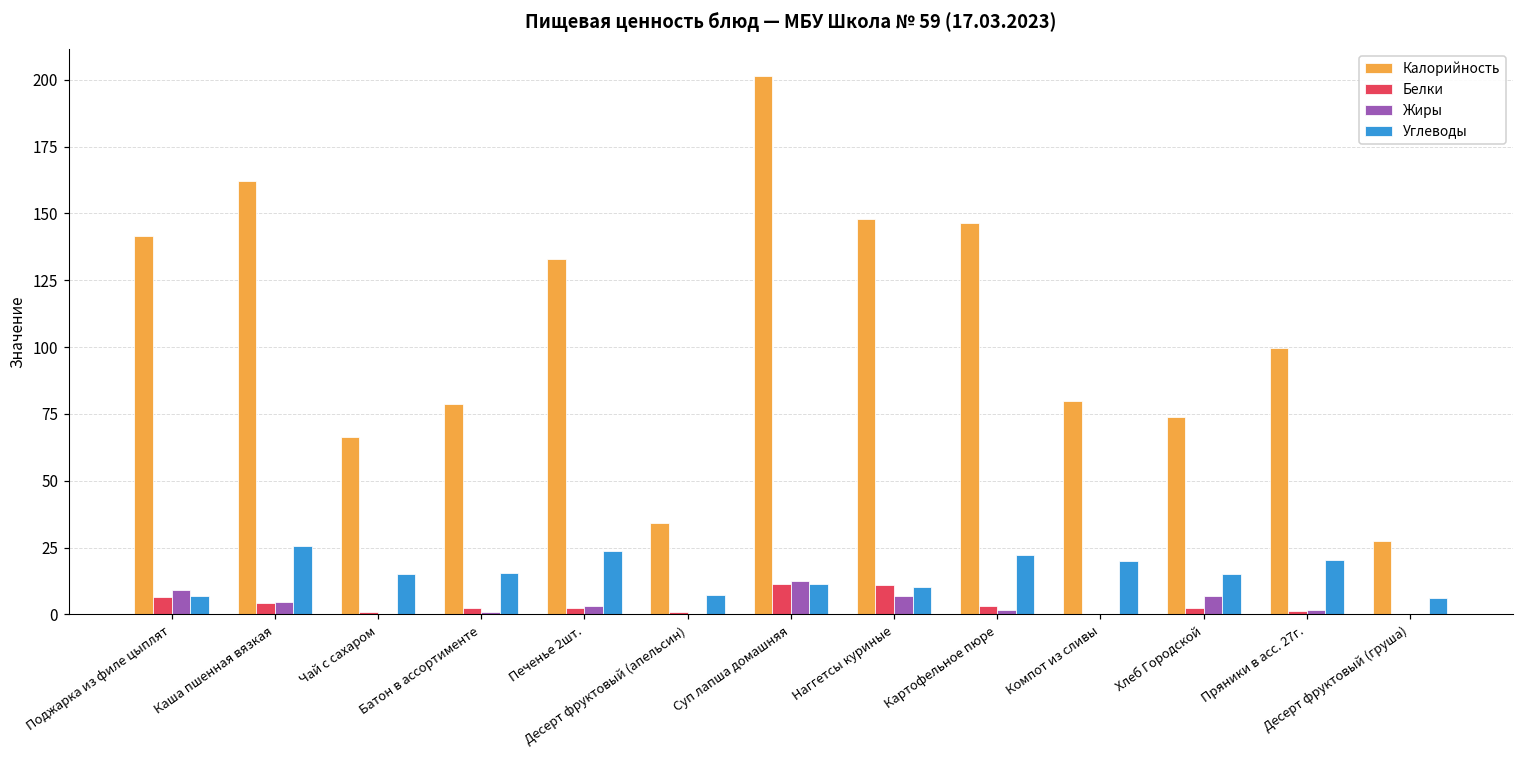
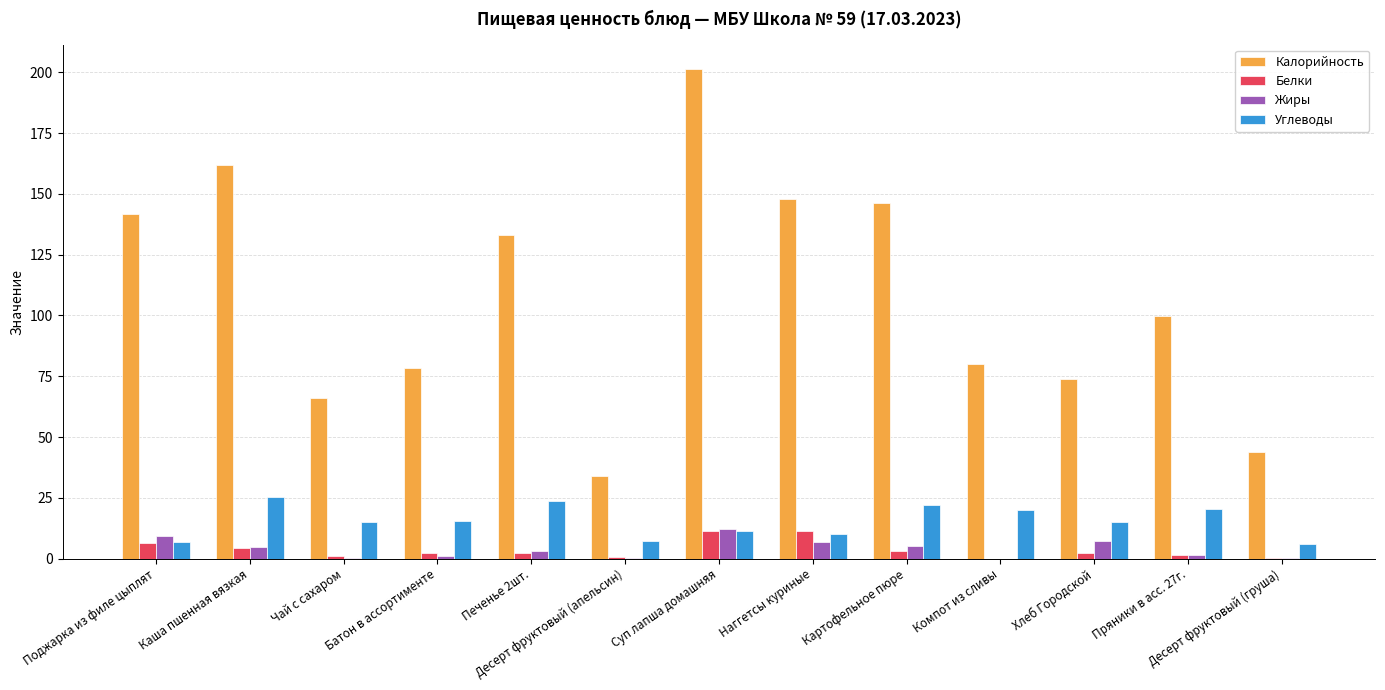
Жиры, Картофельное пюре: 2 -> 5
Калорийность, Десерт фруктовый (груша): 27 -> 44
